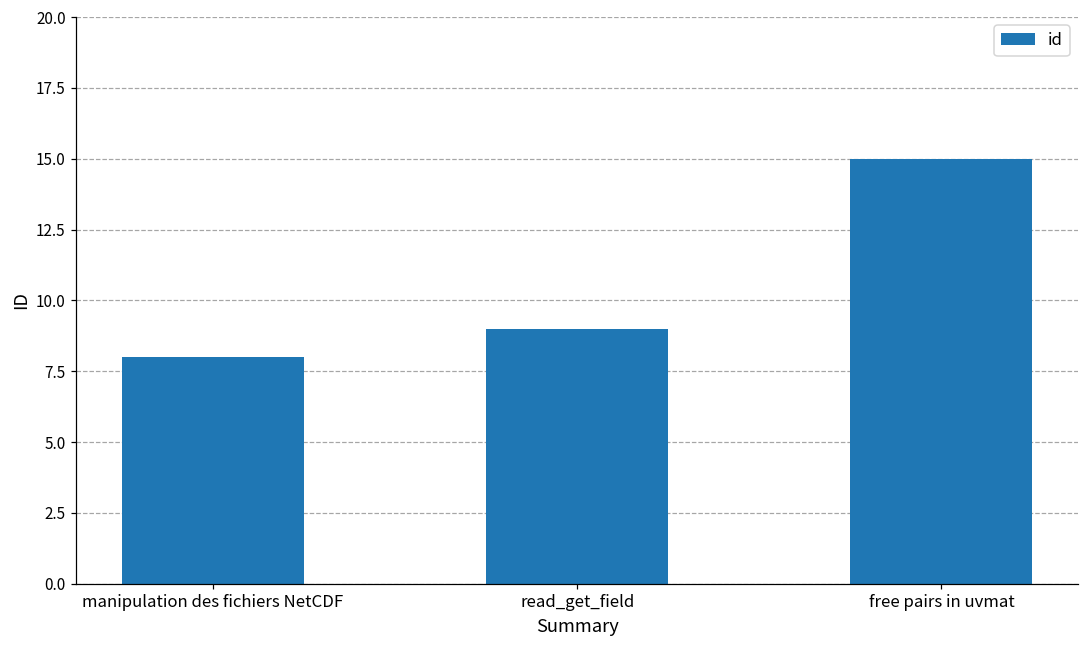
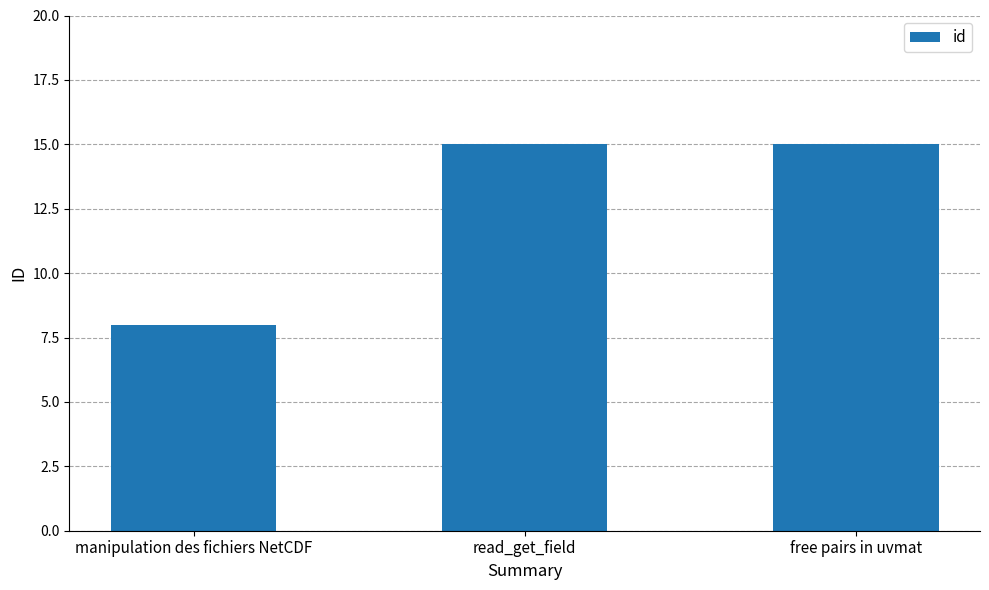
read_get_field: 9 -> 15
